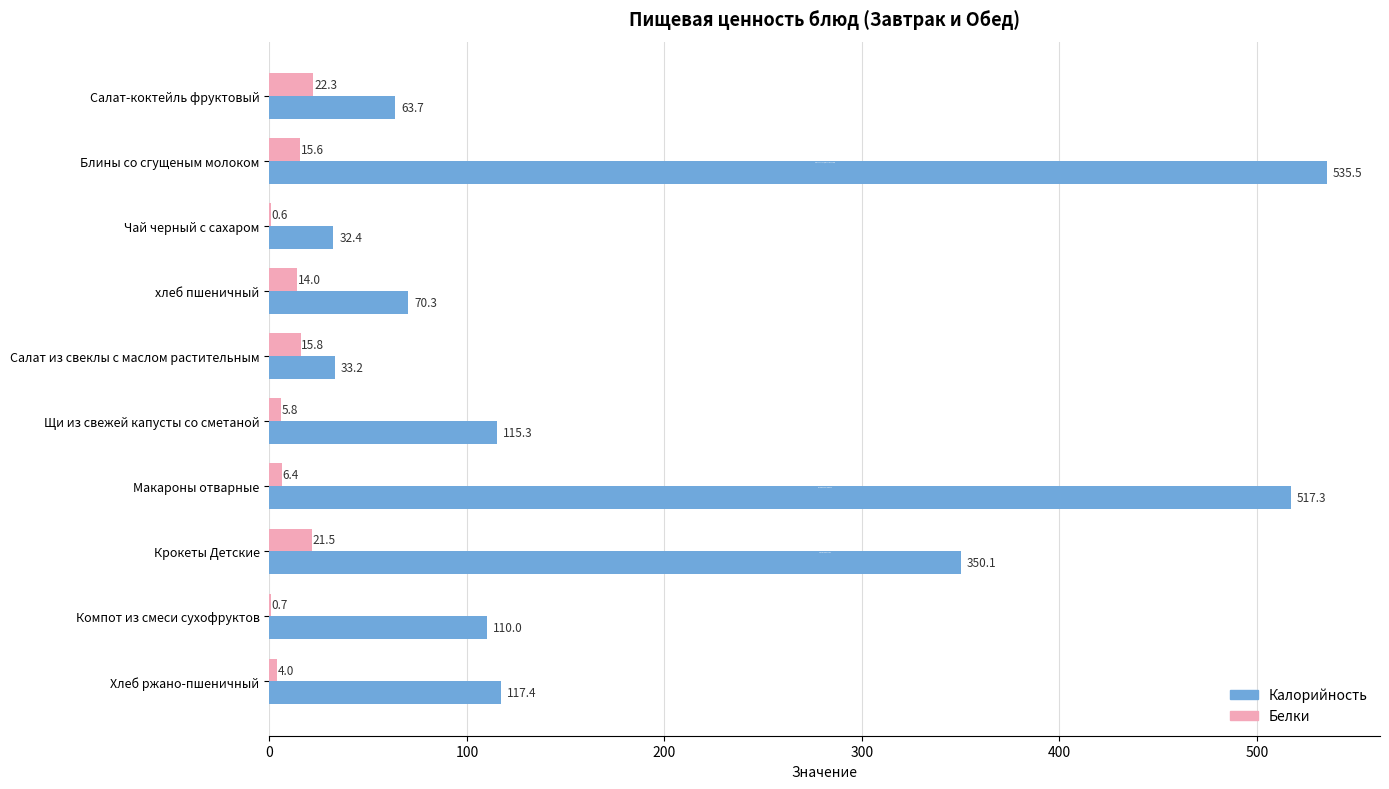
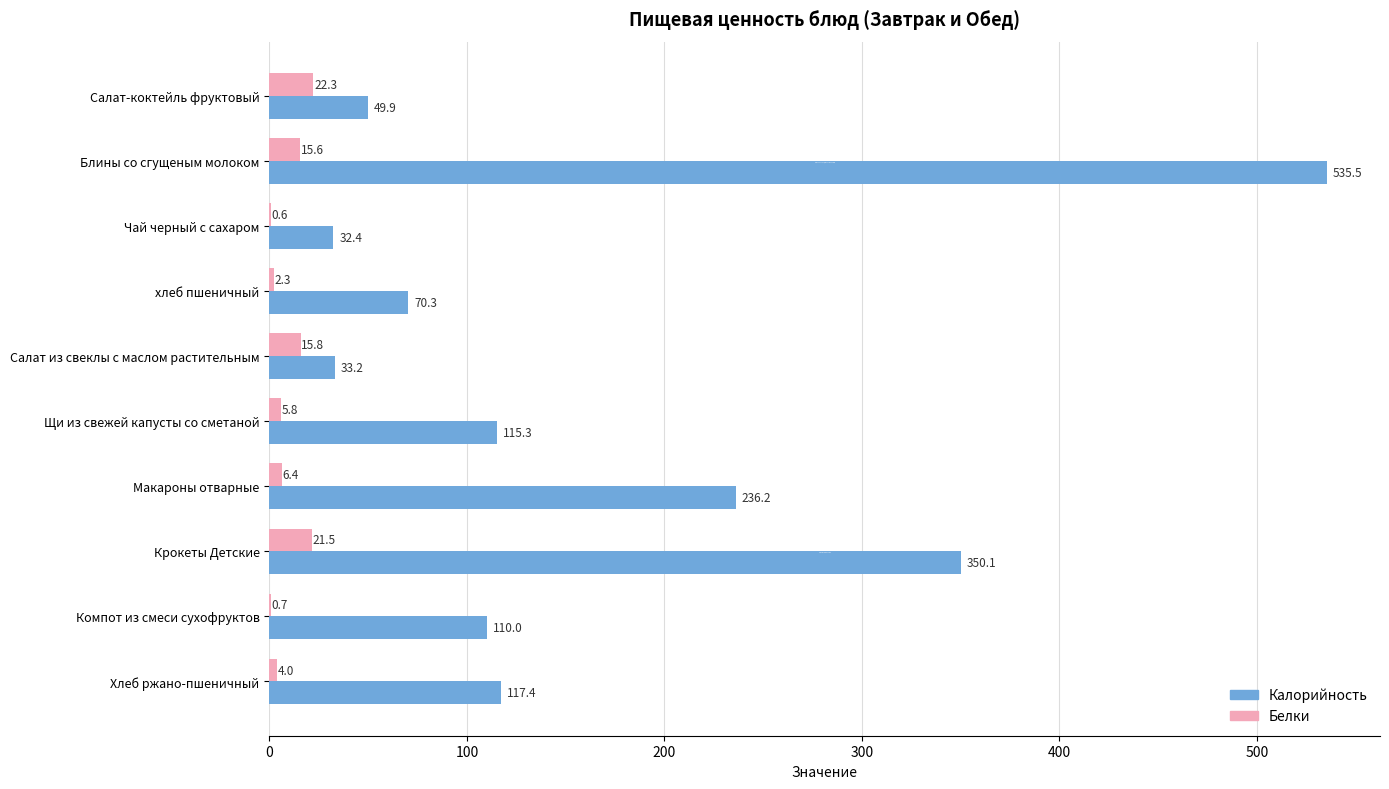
Калорийность, Салат-коктейль фруктовый: 63.7 -> 49.9
Белки, хлеб пшеничный: 14.0 -> 2.3
Калорийность, Макароны отварные: 517.3 -> 236.2
